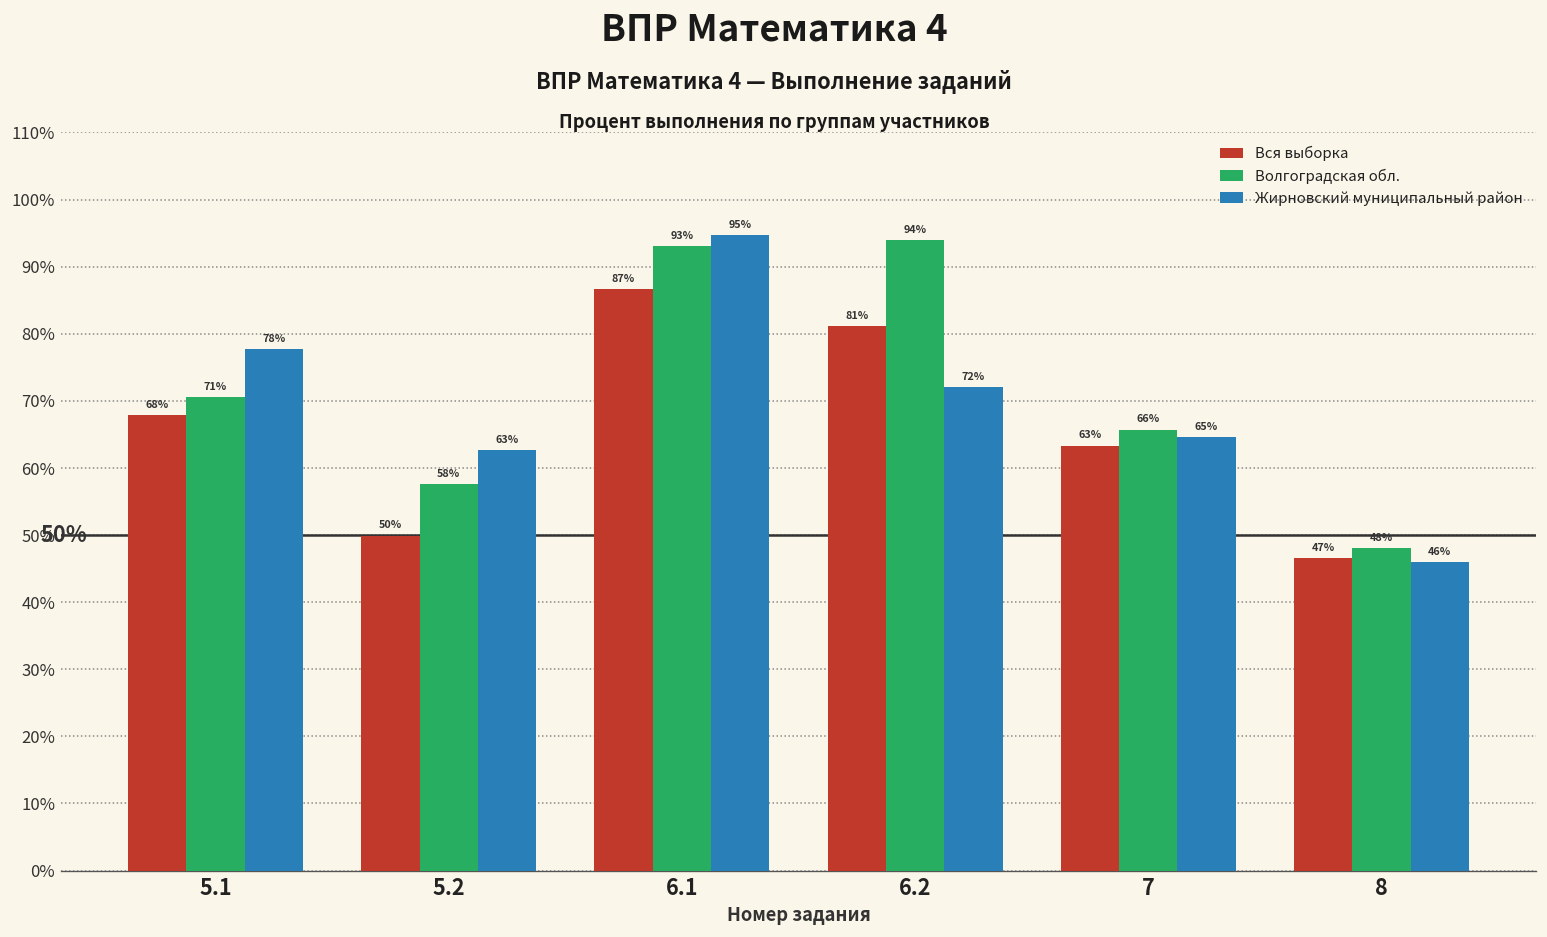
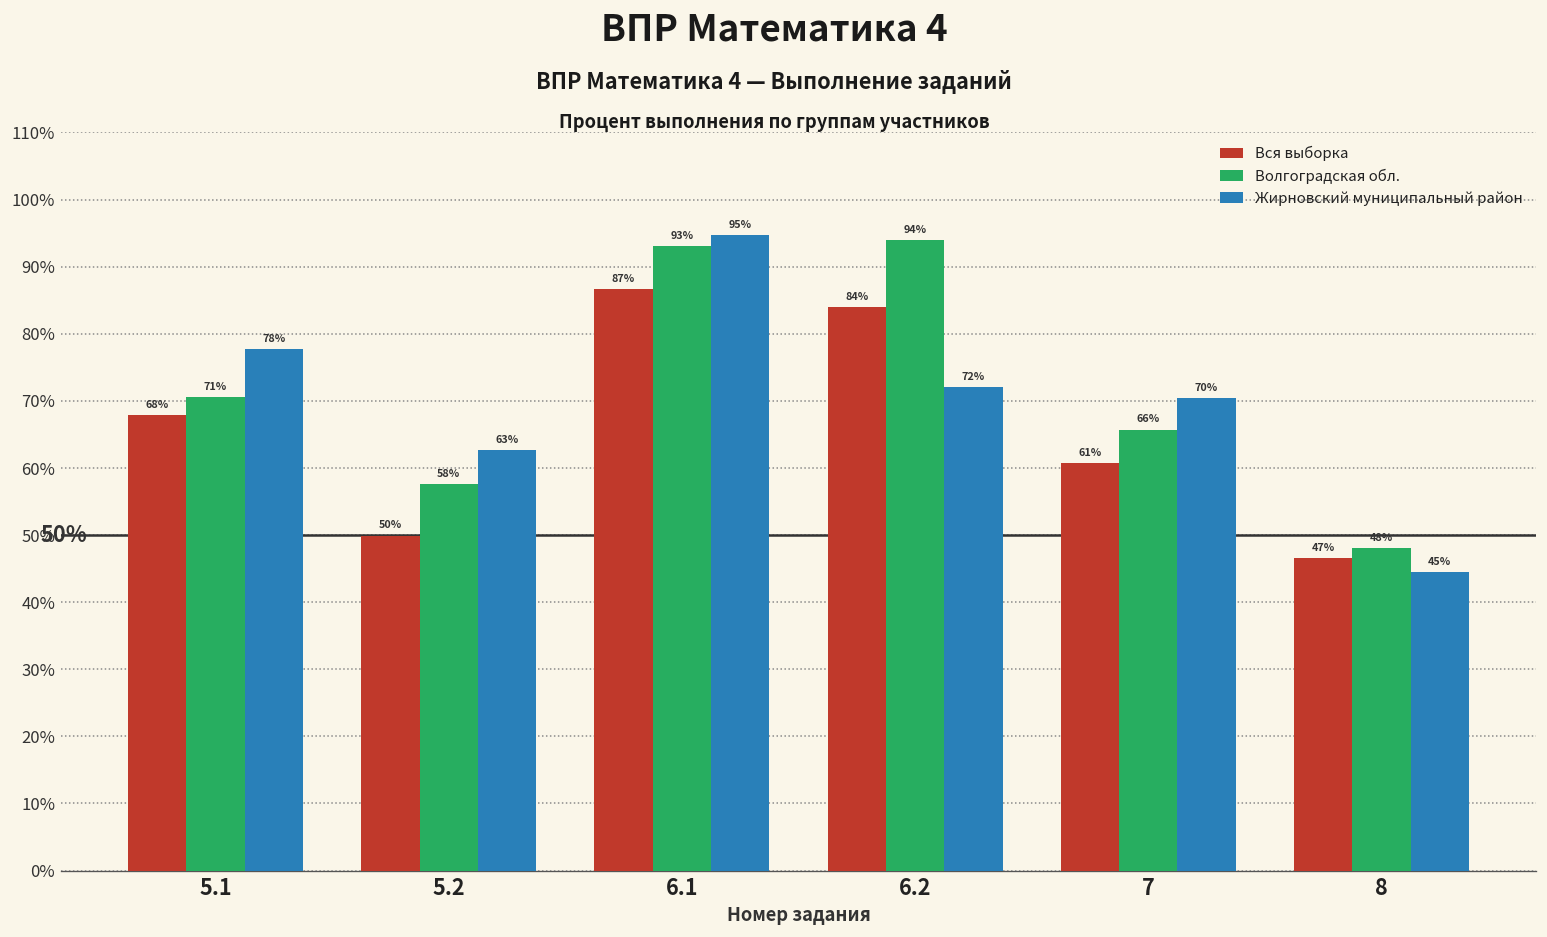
Вся выборка, 6.2: 81% -> 84%
Вся выборка, 7: 63% -> 61%
Жирновский муниципальный район, 7: 65% -> 70%
Жирновский муниципальный район, 8: 46% -> 45%
